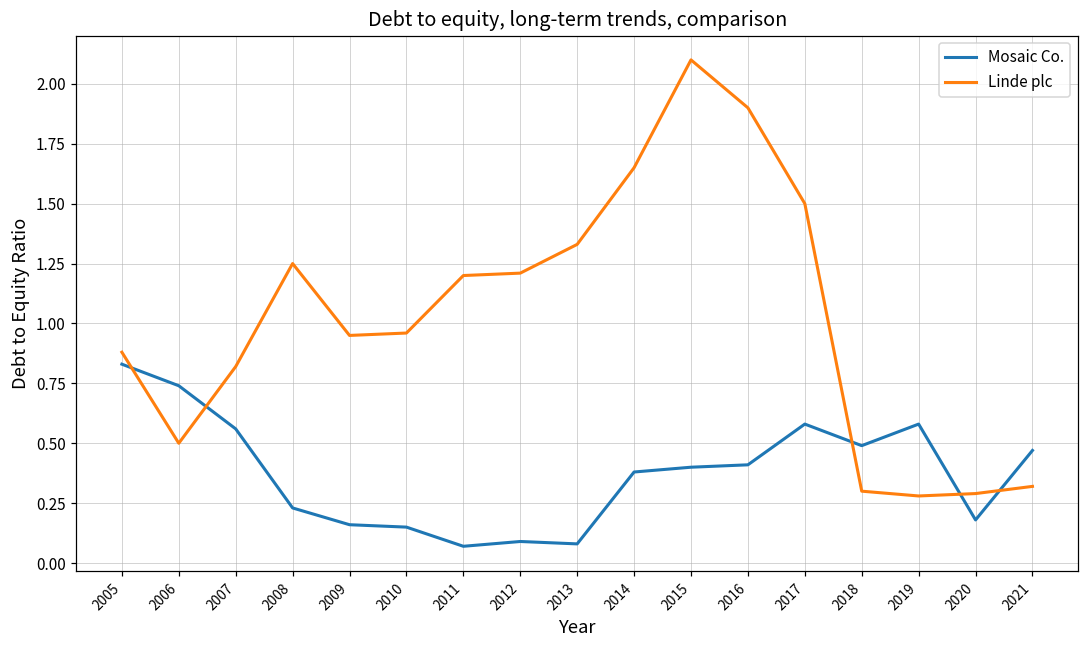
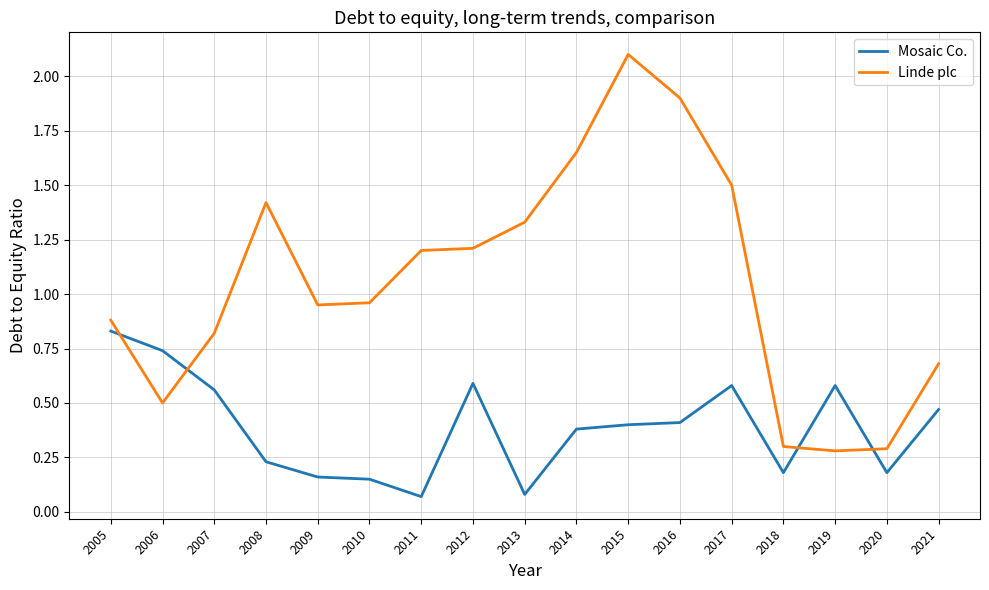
Linde plc, 2008: 1.25 -> 1.42
Mosaic Co., 2012: 0.09 -> 0.59
Mosaic Co., 2018: 0.49 -> 0.18
Linde plc, 2021: 0.32 -> 0.68
